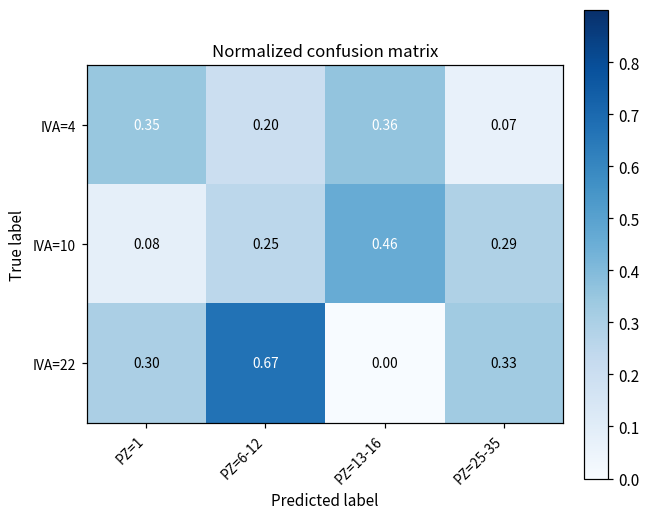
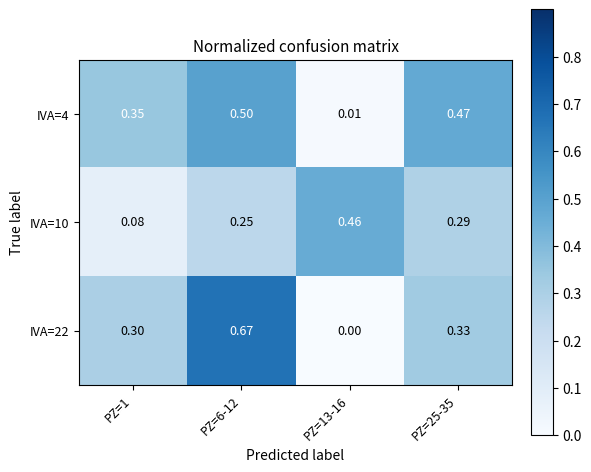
IVA=4, PZ=6-12: 0.20 -> 0.50
IVA=4, PZ=13-16: 0.36 -> 0.01
IVA=4, PZ=25-35: 0.07 -> 0.47
